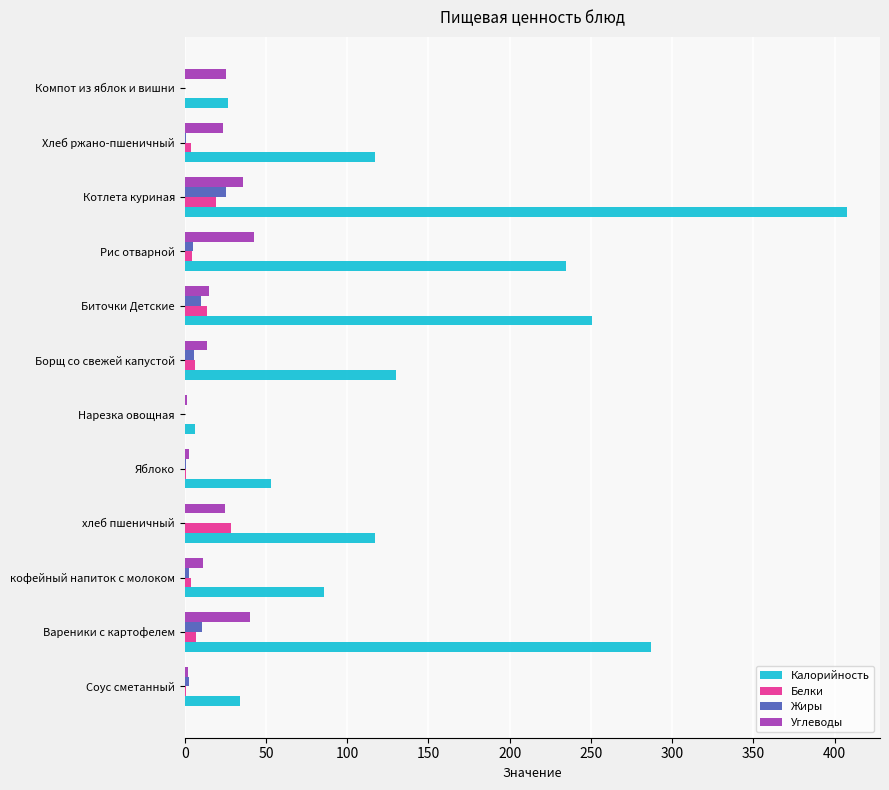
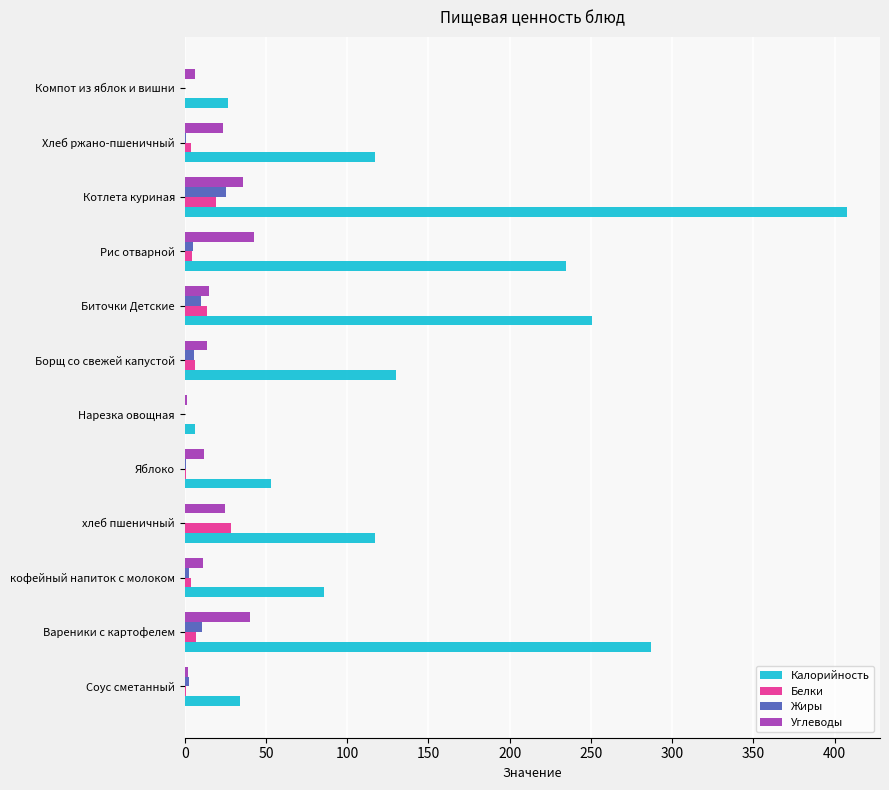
Углеводы, Компот из яблок и вишни: 25 -> 6
Углеводы, Яблоко: 3 -> 12
